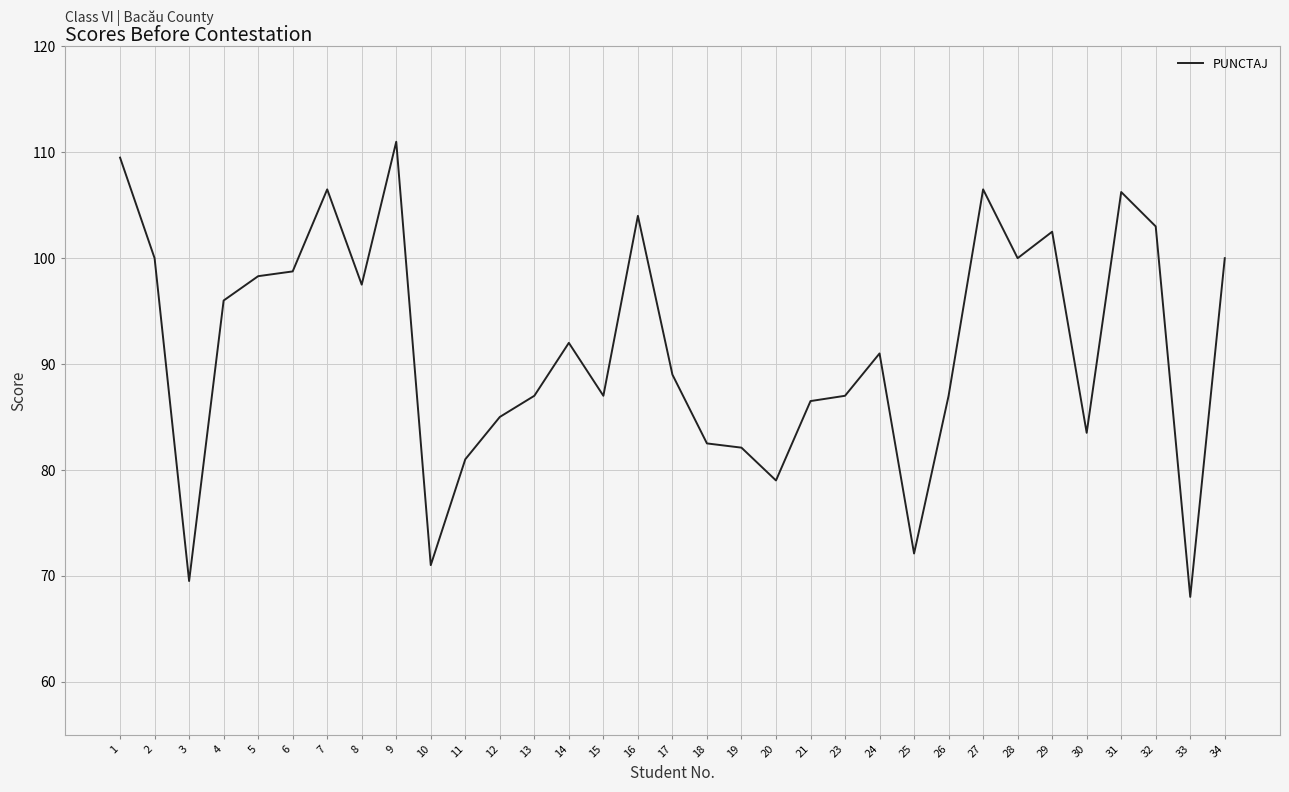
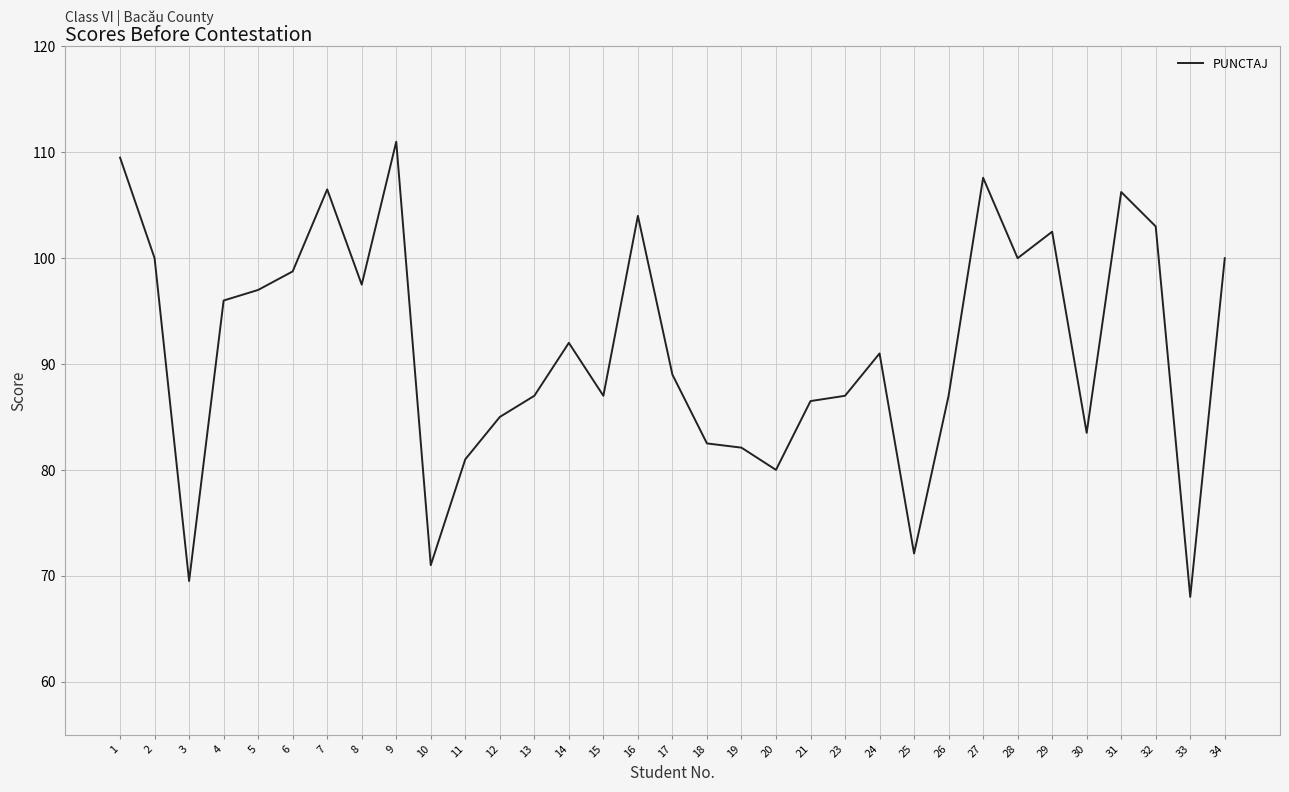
5: 98.3 -> 97.0
20: 79 -> 80
27: 106.5 -> 107.6
